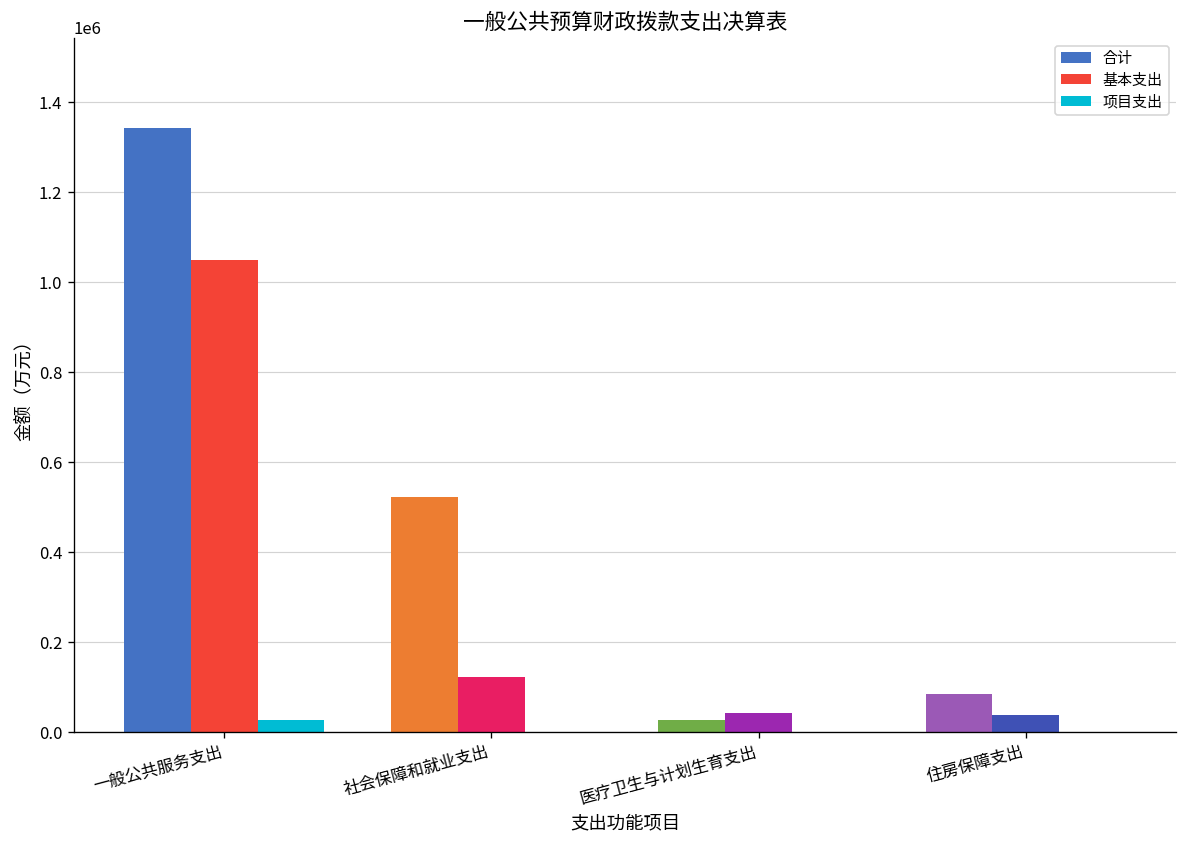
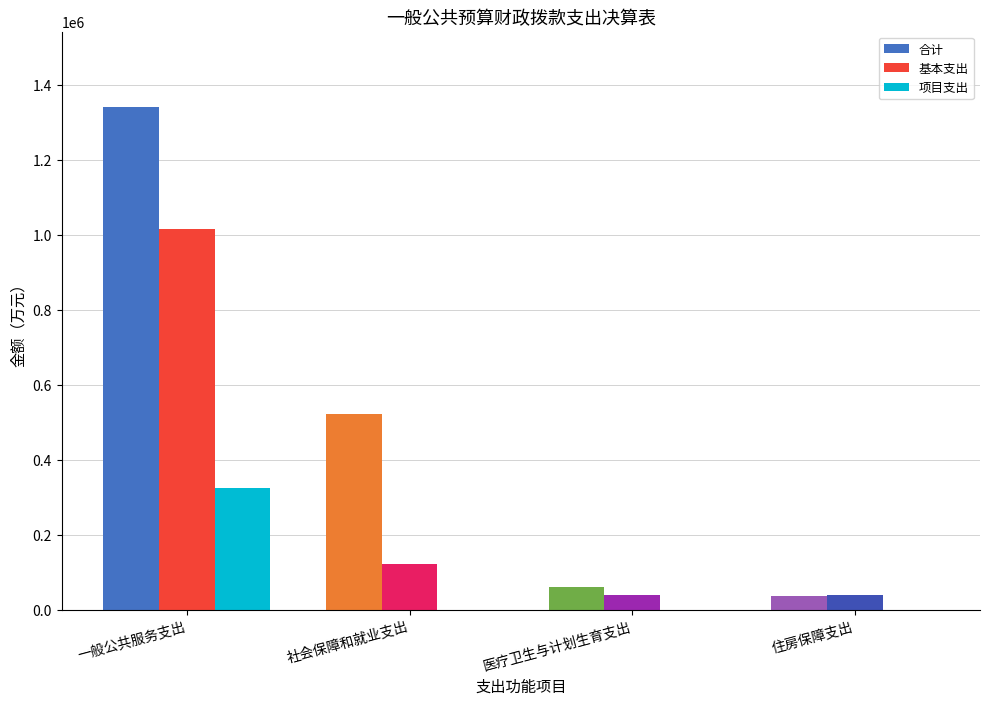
基本支出, 一般公共服务支出: 1050000 -> 1020000
项目支出, 一般公共服务支出: 30000 -> 320000
合计, 医疗卫生与计划生育支出: 30000 -> 60000
合计, 住房保障支出: 80000 -> 40000
